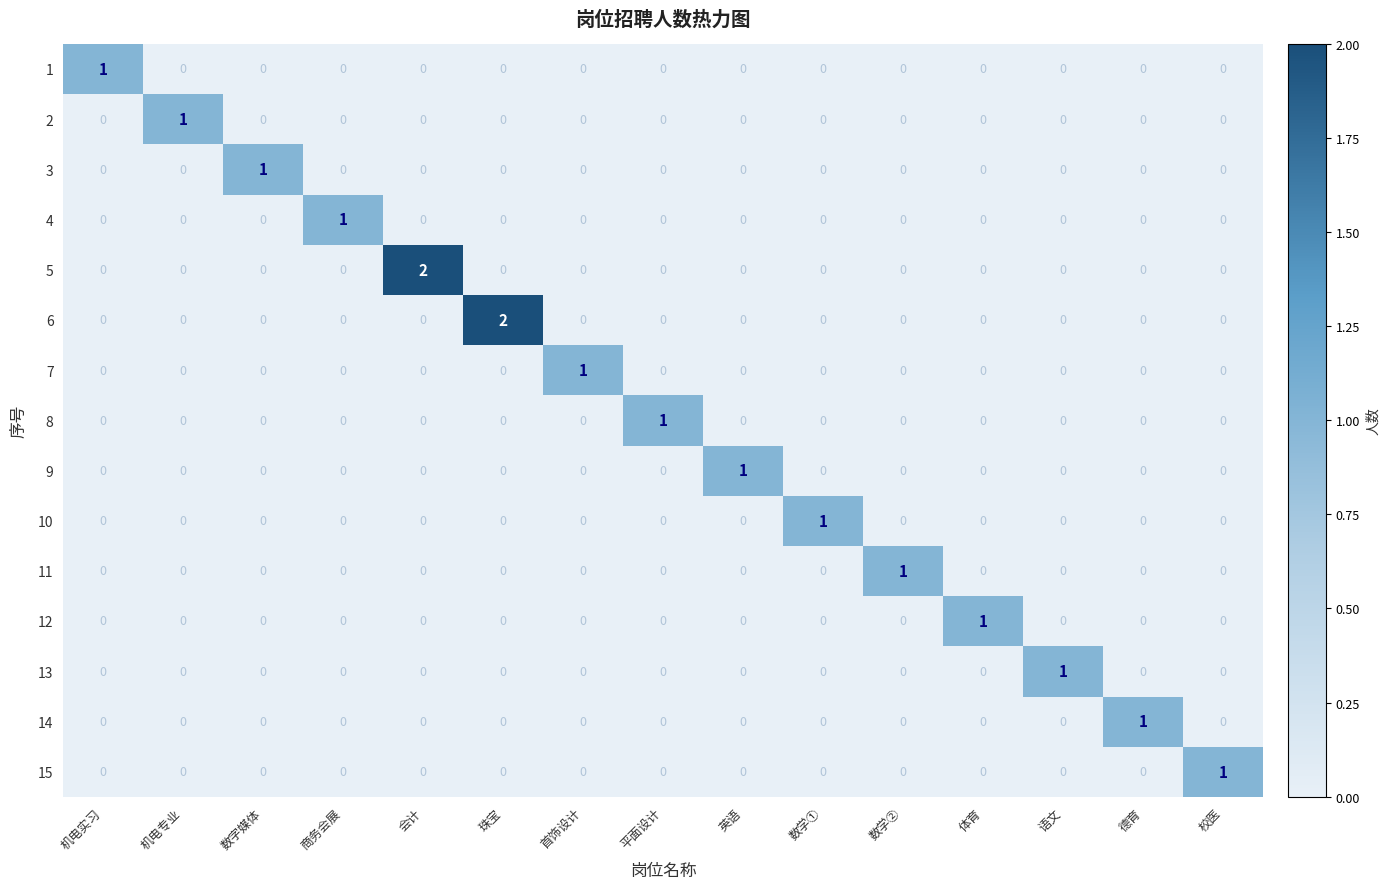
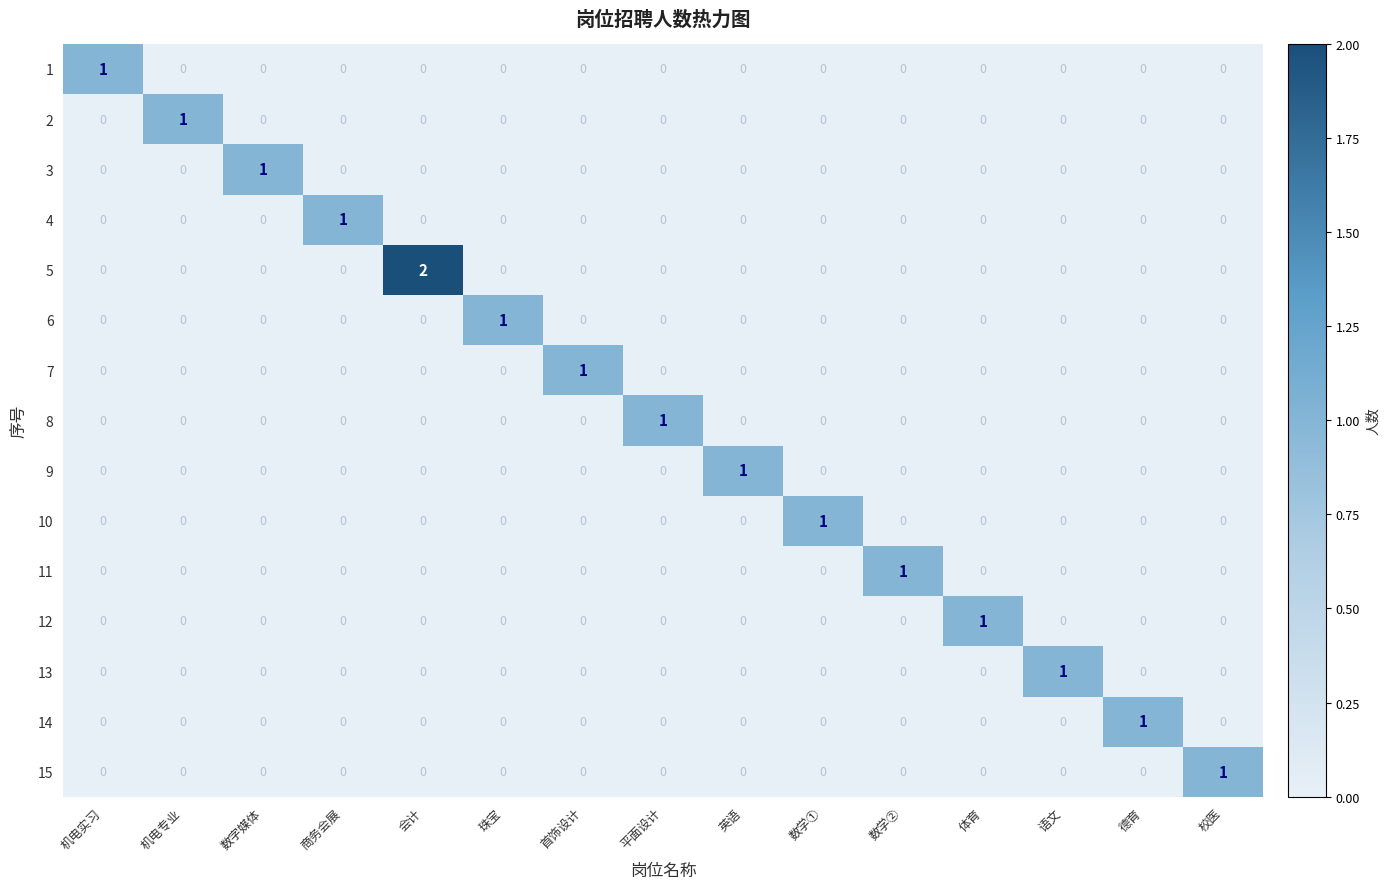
6, 珠宝: 2 -> 1
